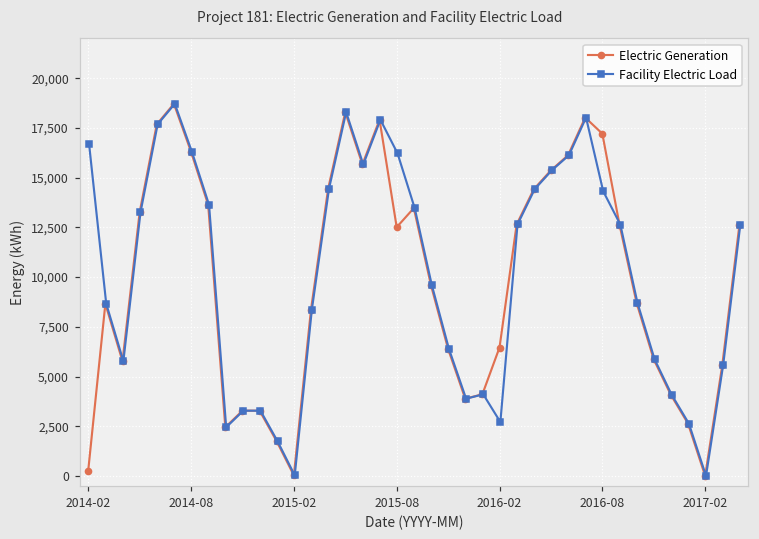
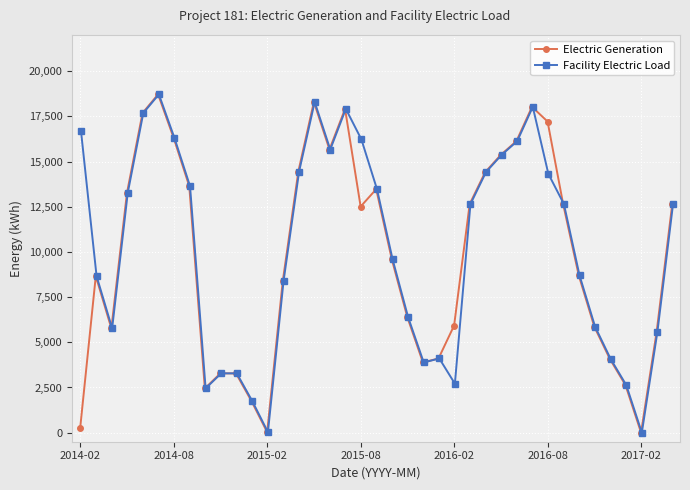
Electric Generation, 2016-02: 6,500 -> 5,900
